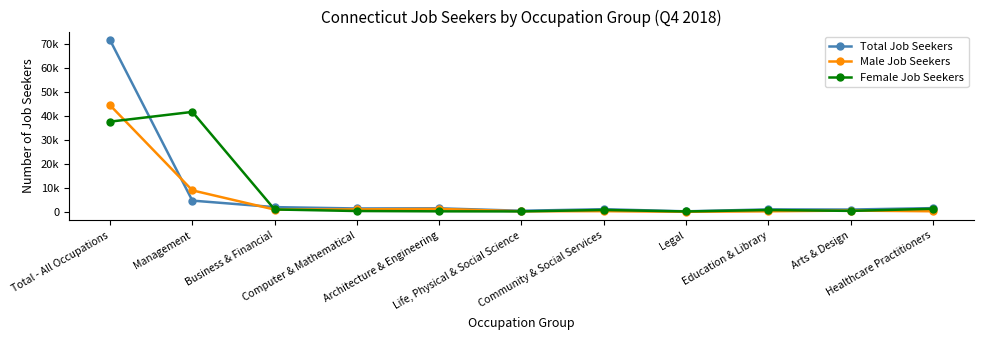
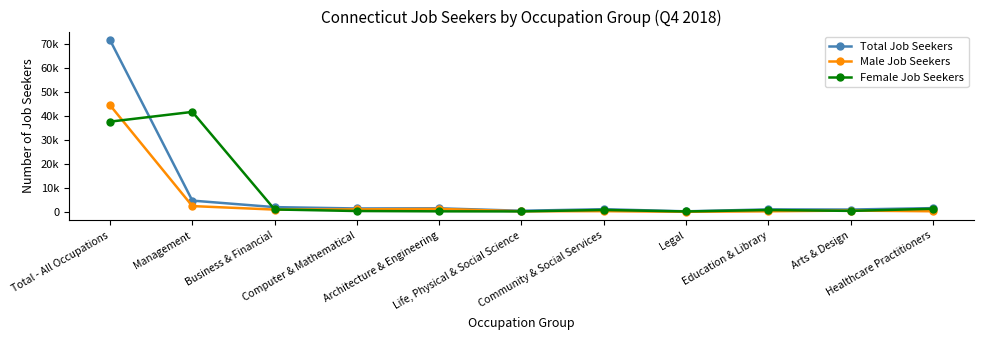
Male Job Seekers, Management: 9000 -> 2000
